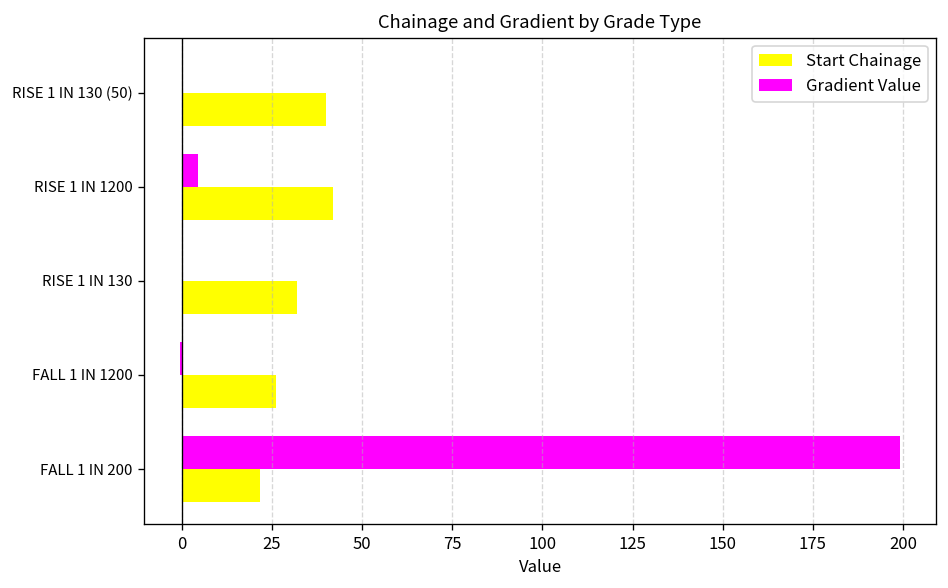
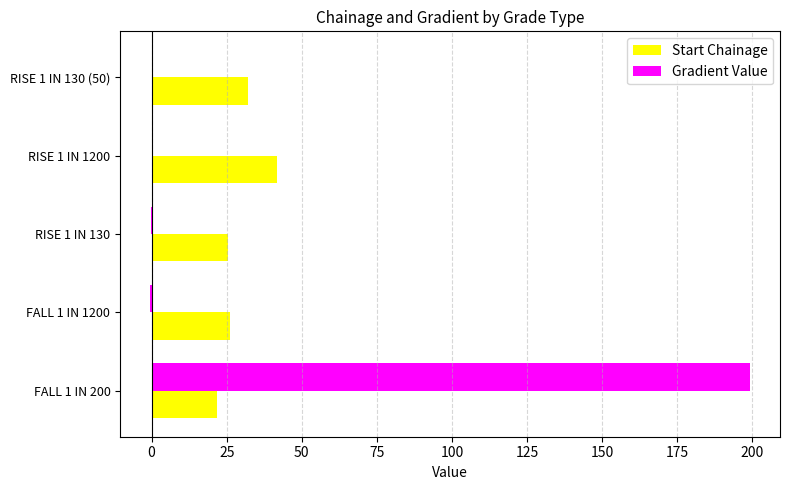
Start Chainage, RISE 1 IN 130 (50): 40 -> 32
Gradient Value, RISE 1 IN 1200: 5 -> 0
Start Chainage, RISE 1 IN 130: 32 -> 26
